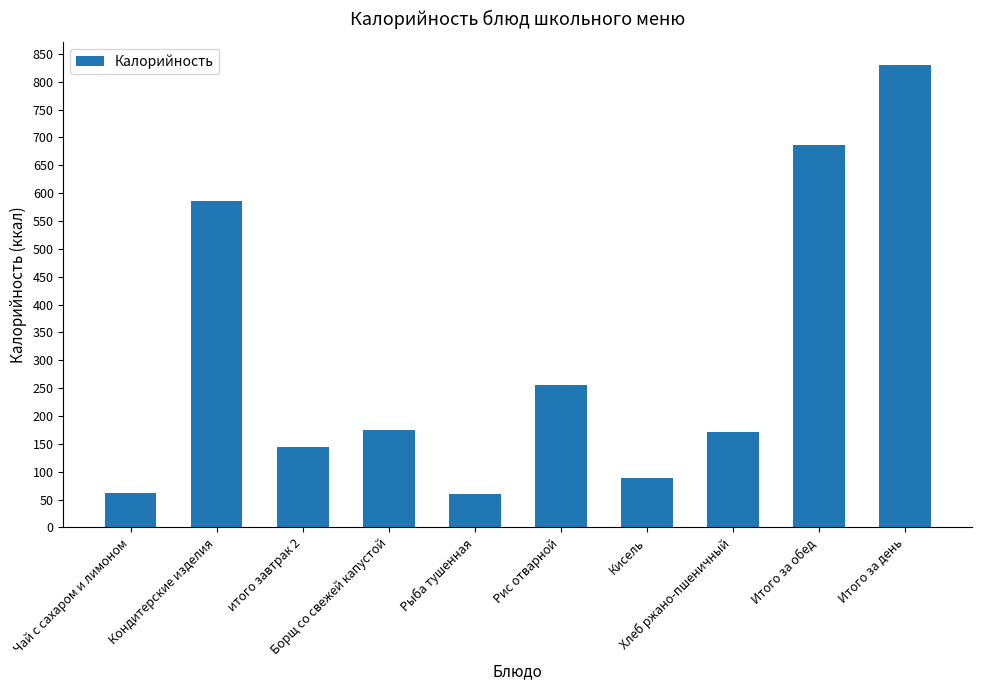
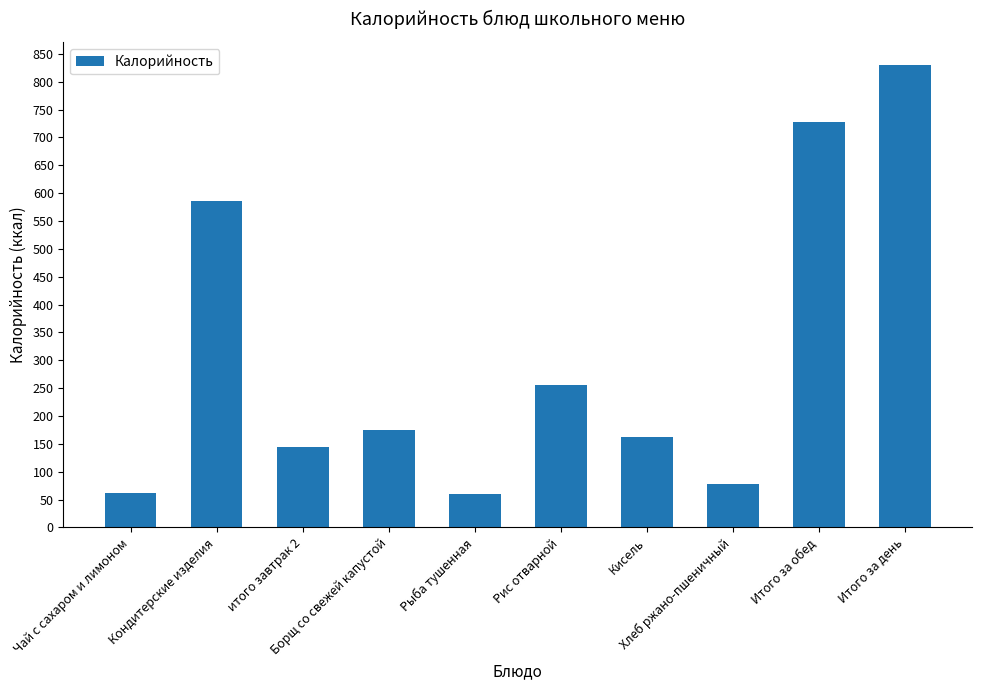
Кисель: 90 -> 160
Хлеб ржано-пшеничный: 170 -> 80
Итого за обед: 690 -> 730
